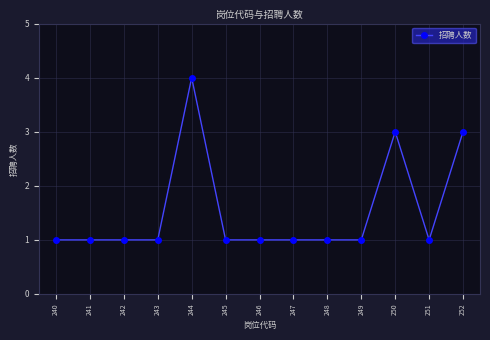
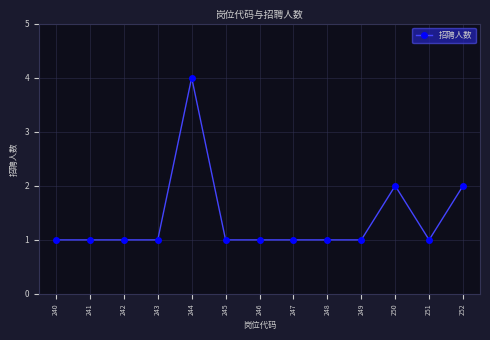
250: 3 -> 2
252: 3 -> 2
